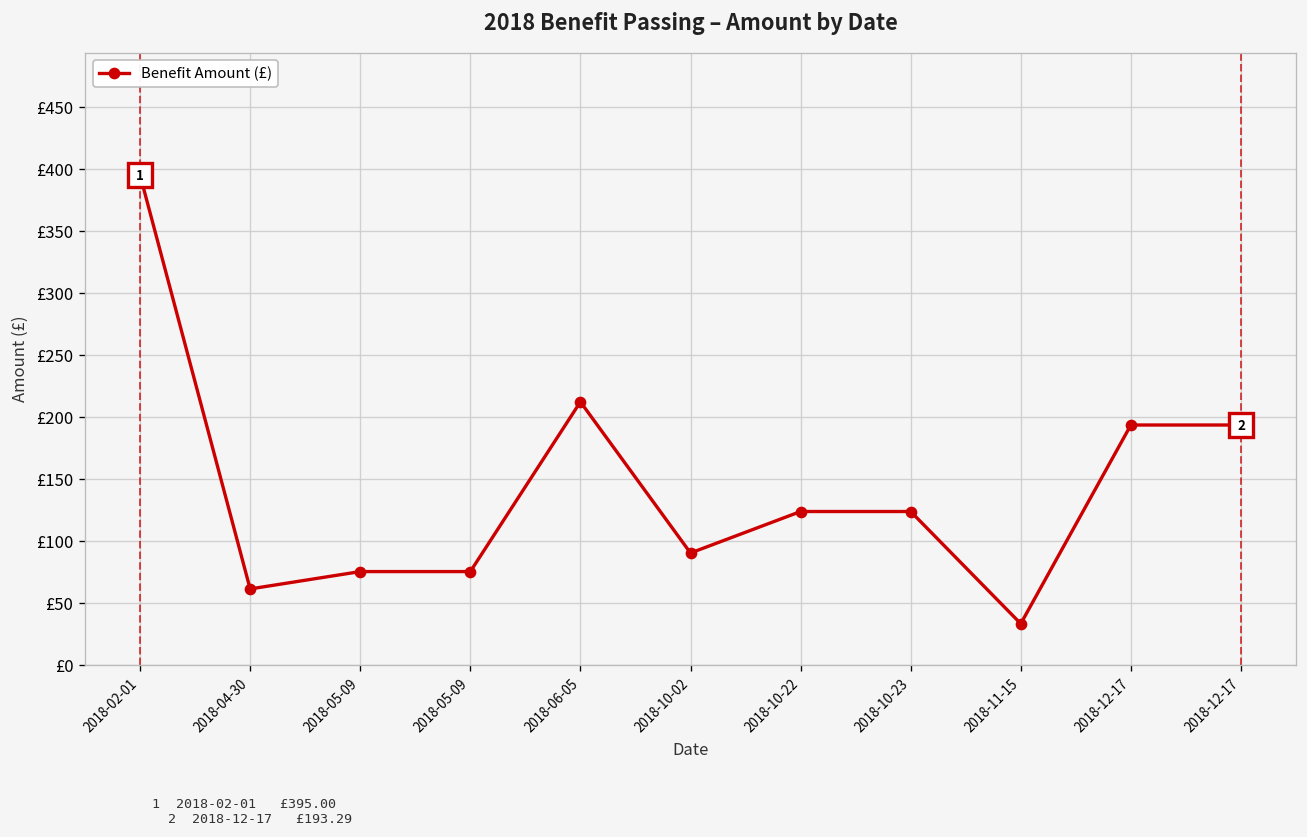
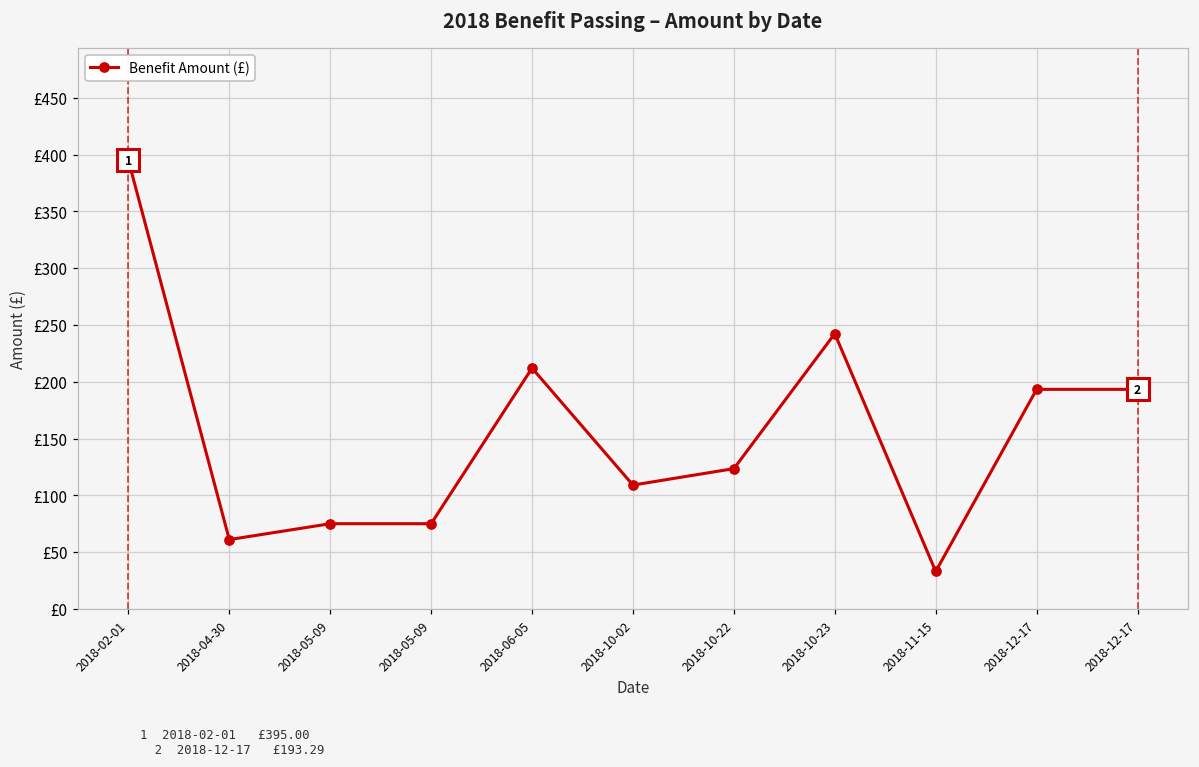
Benefit Amount (£), 2018-10-02: £90 -> £109
Benefit Amount (£), 2018-10-23: £123 -> £242
